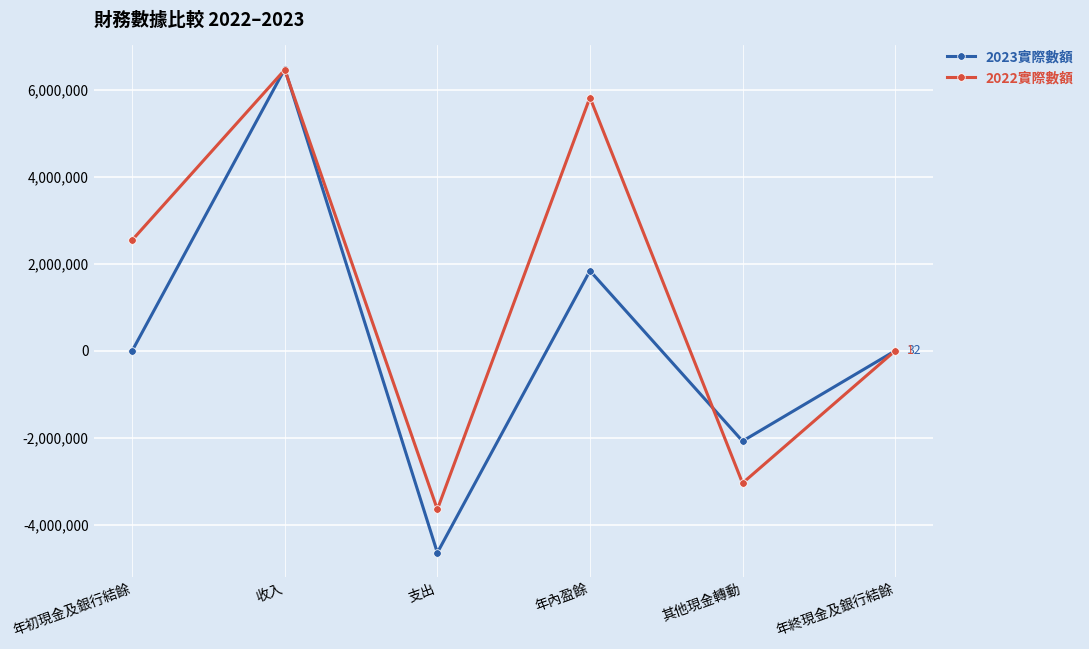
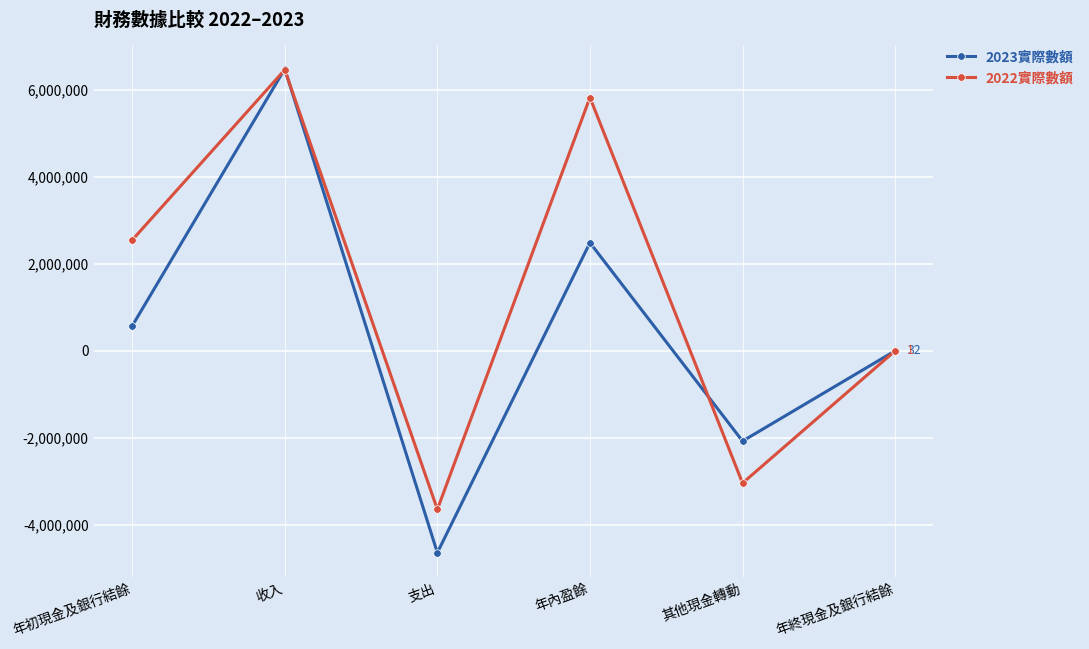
2023實際數額, 年初現金及銀行結餘: 0 -> 600,000
2023實際數額, 年內盈餘: 1,800,000 -> 2,500,000
